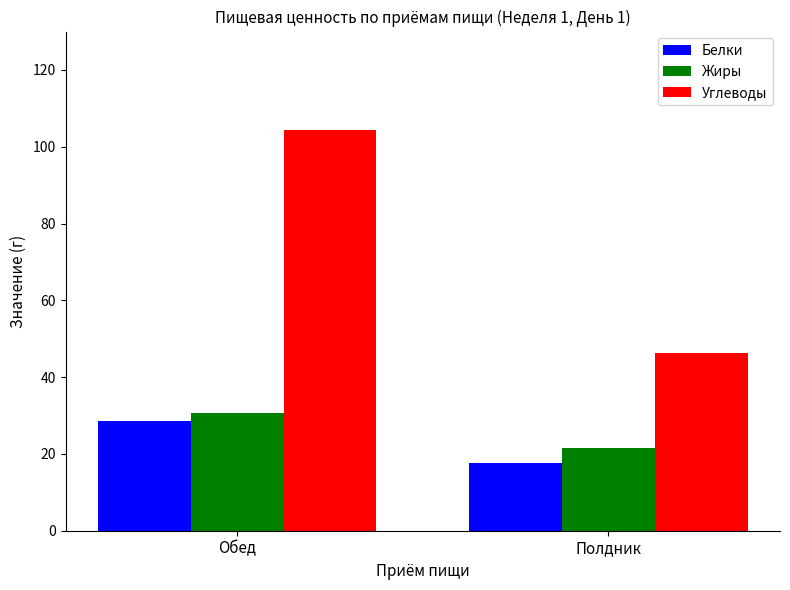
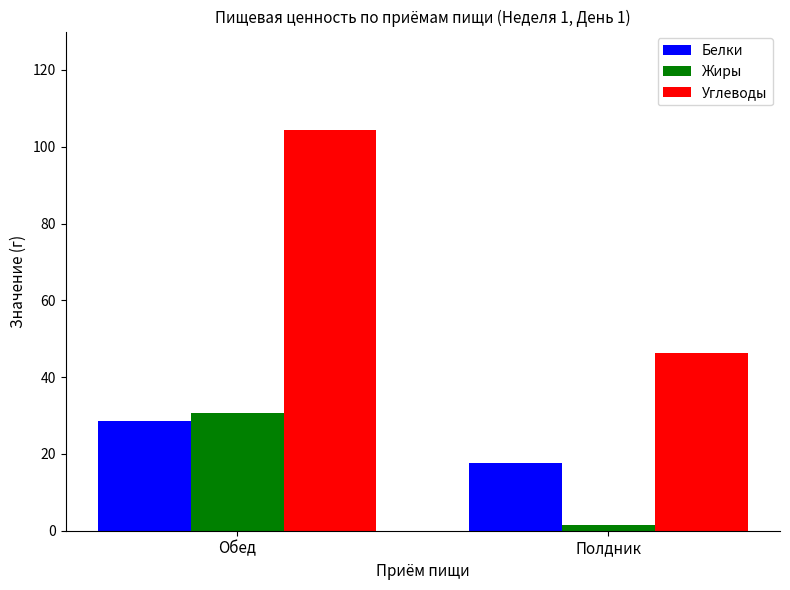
Жиры, Полдник: 22 -> 1
